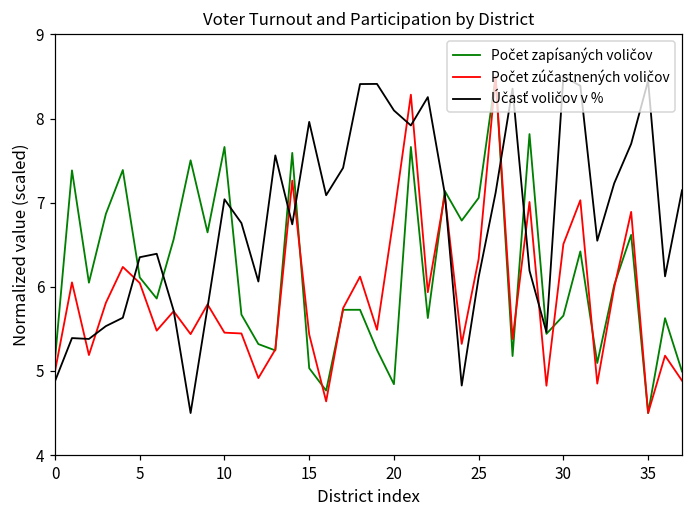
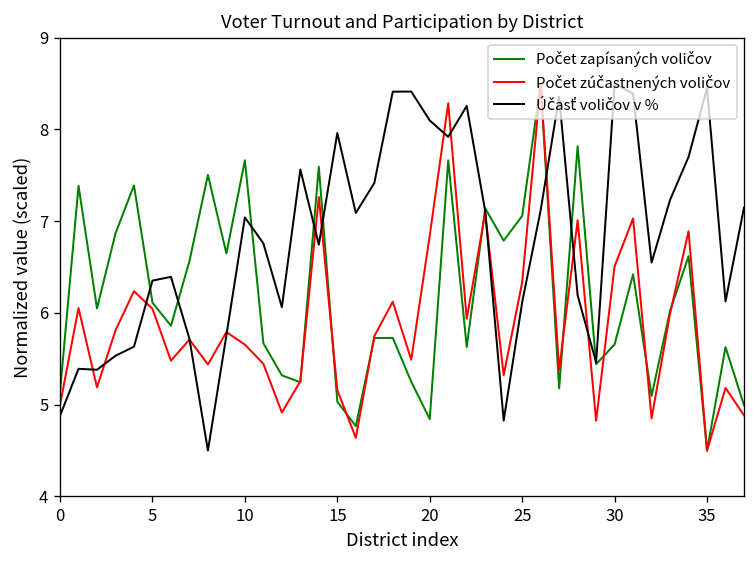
Počet zúčastnených voličov, 10: 5.5 -> 5.7
Počet zúčastnených voličov, 15: 5.4 -> 5.2
